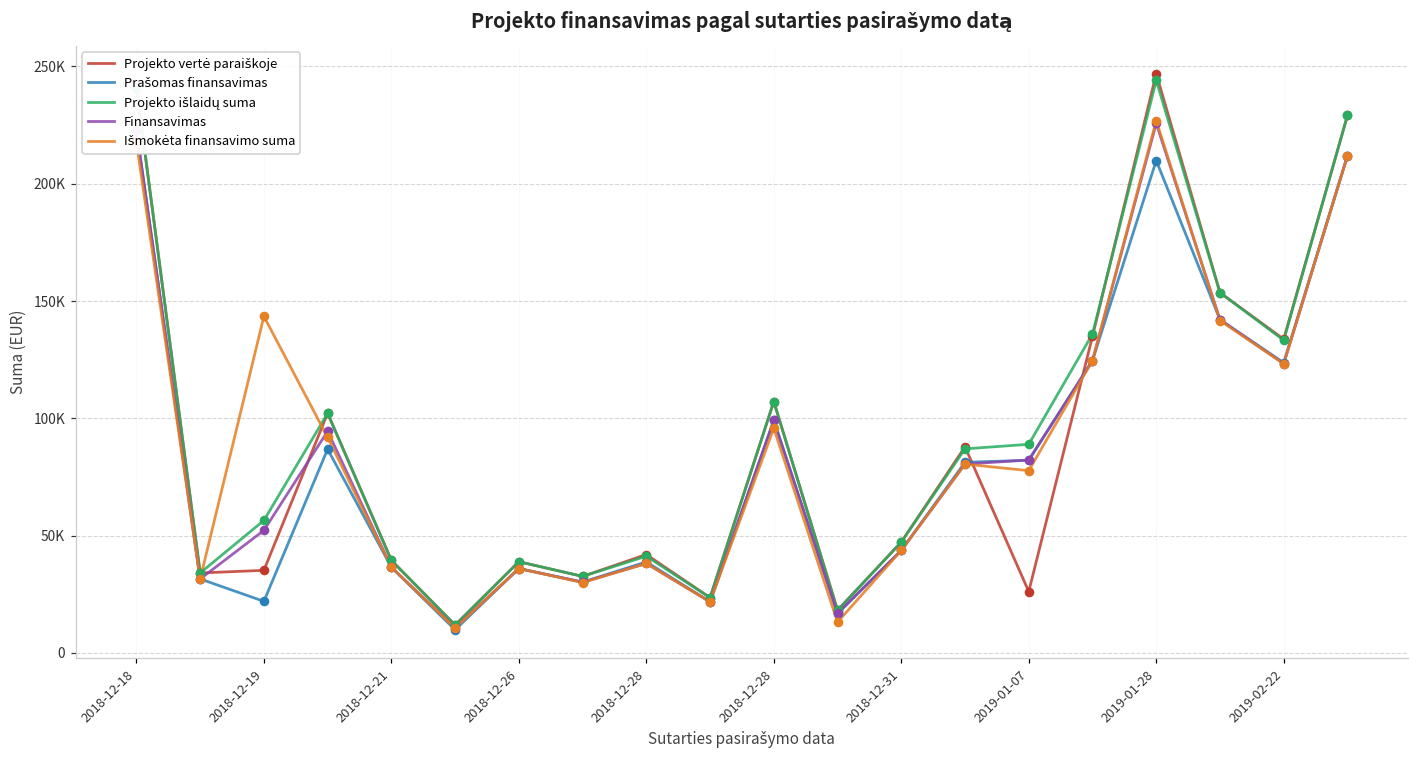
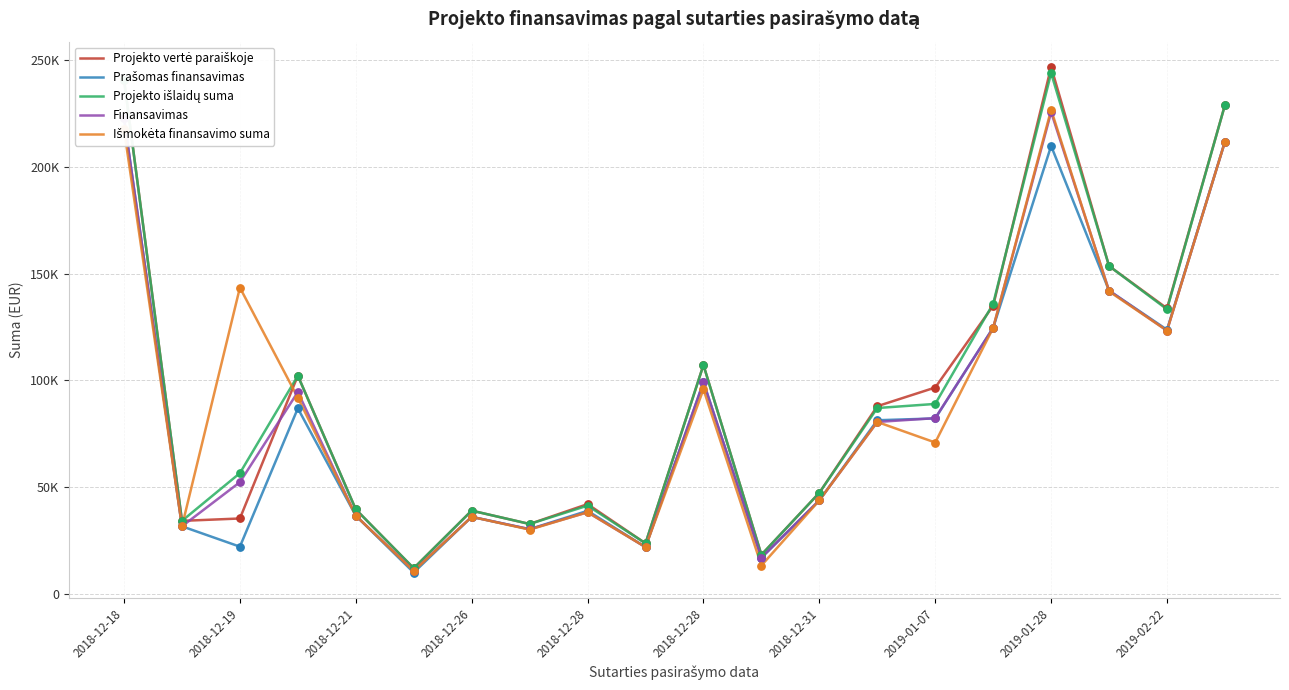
Projekto vertė paraiškoje, 2019-01-07: 26000 -> 97000
Išmokėta finansavimo suma, 2019-01-07: 78000 -> 71000
